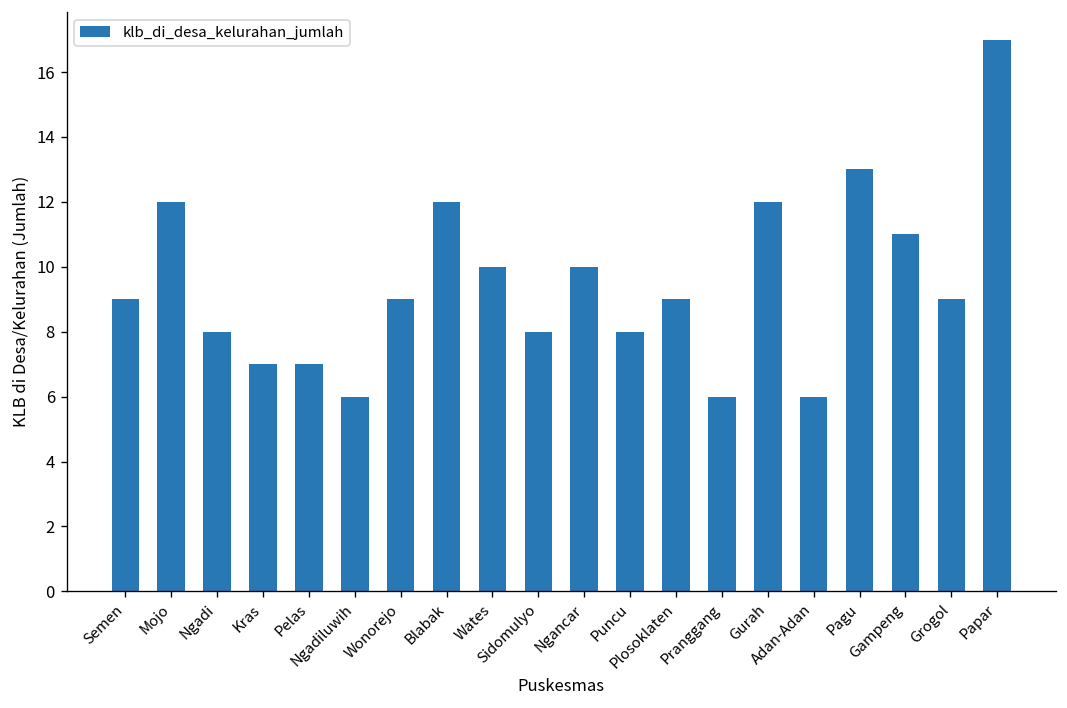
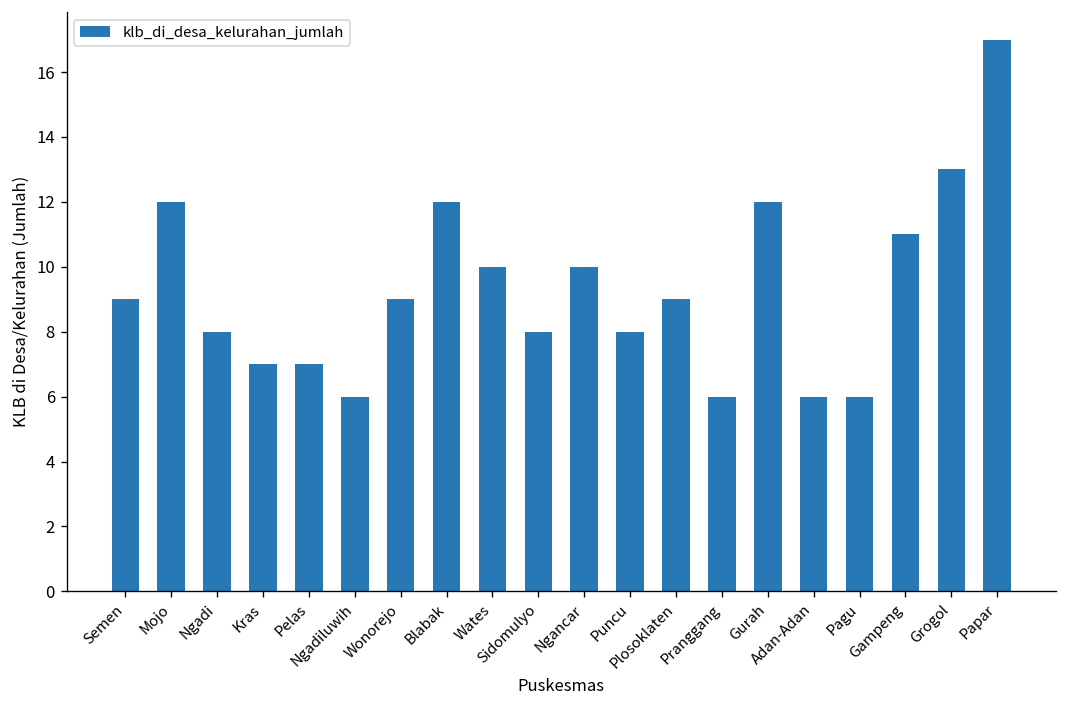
Pagu: 13 -> 6
Grogol: 9 -> 13
